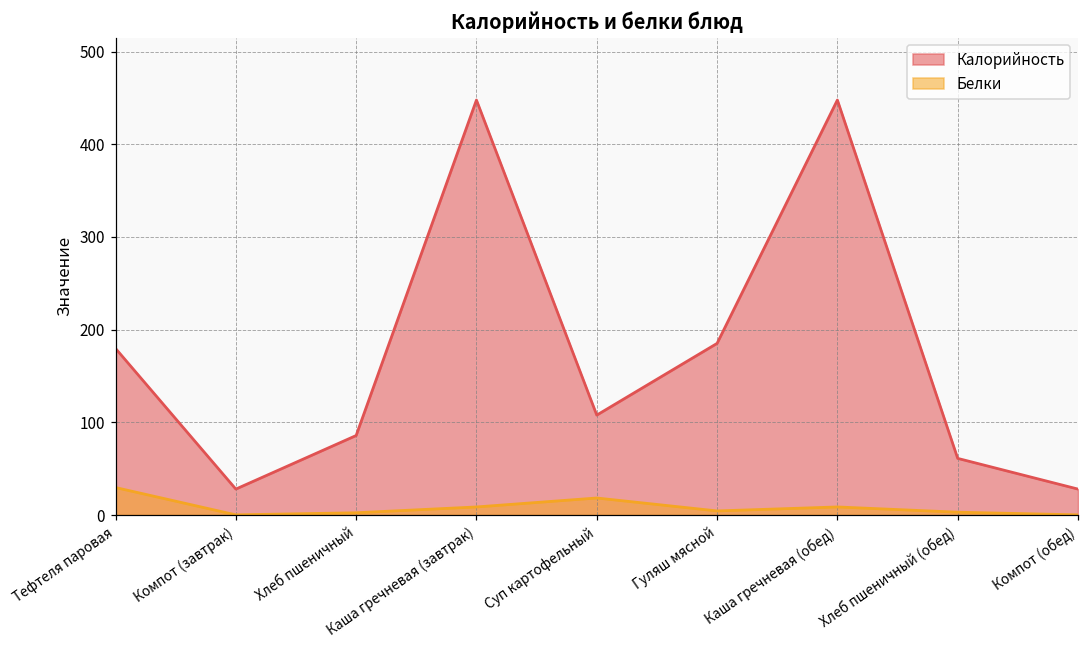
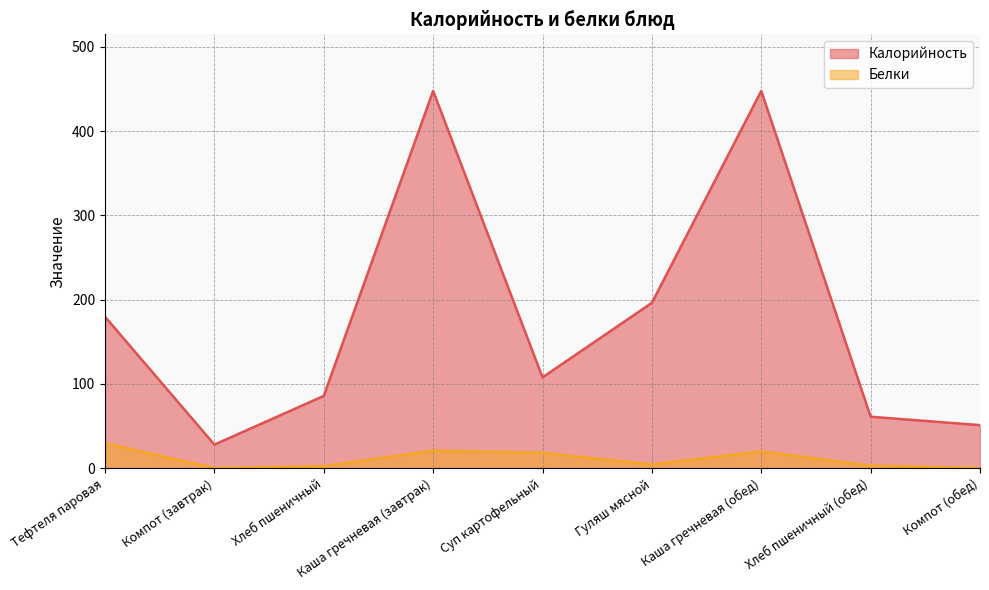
Белки, Каша гречневая (завтрак): 10 -> 20
Калорийность, Гуляш мясной: 190 -> 200
Белки, Каша гречневая (обед): 10 -> 20
Калорийность, Компот (обед): 30 -> 50
